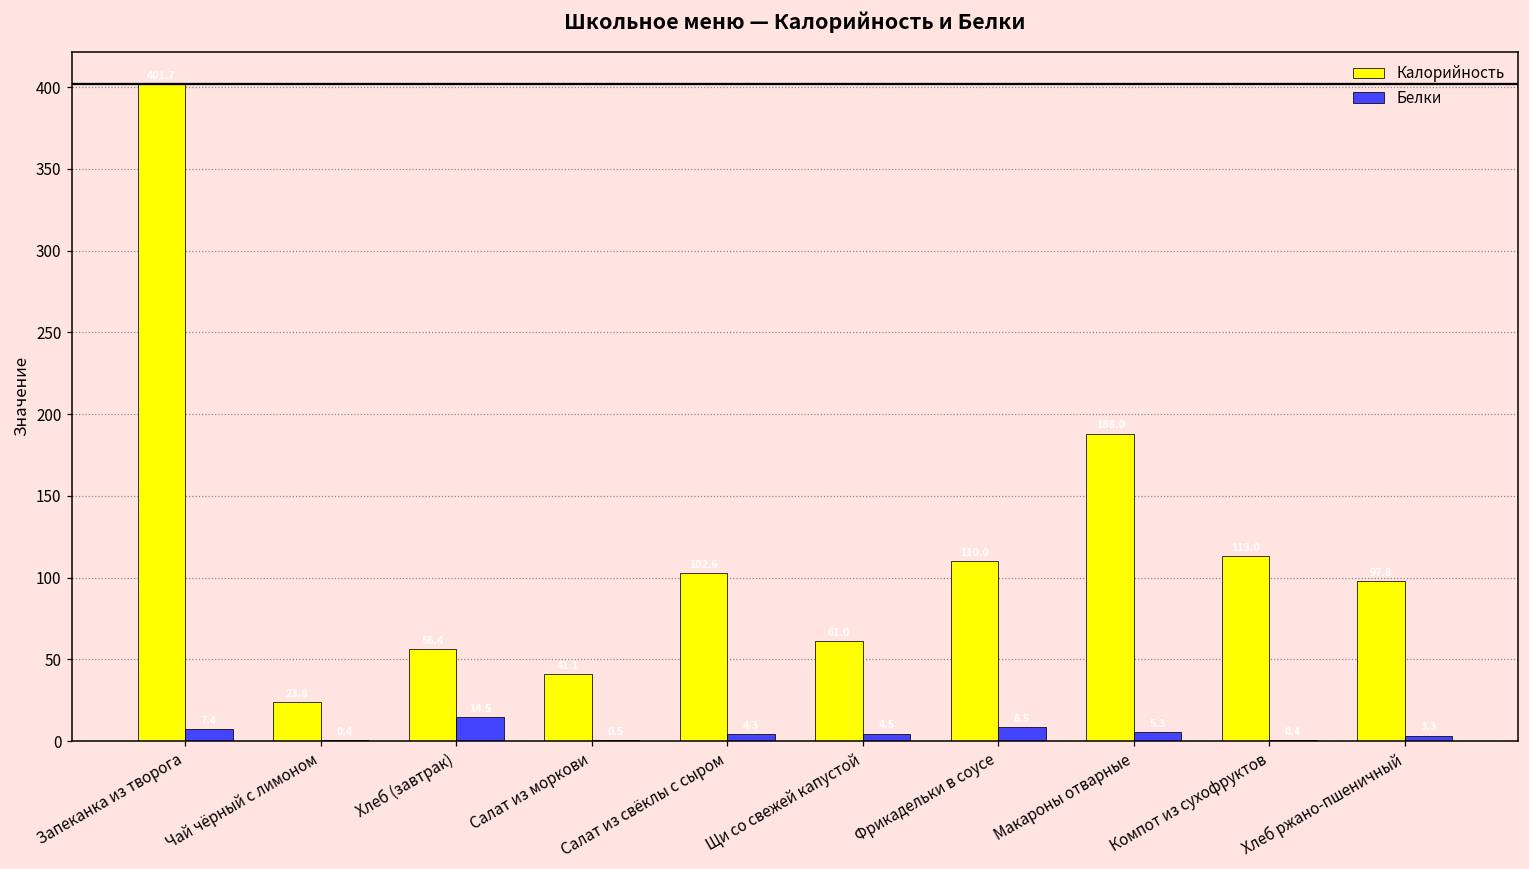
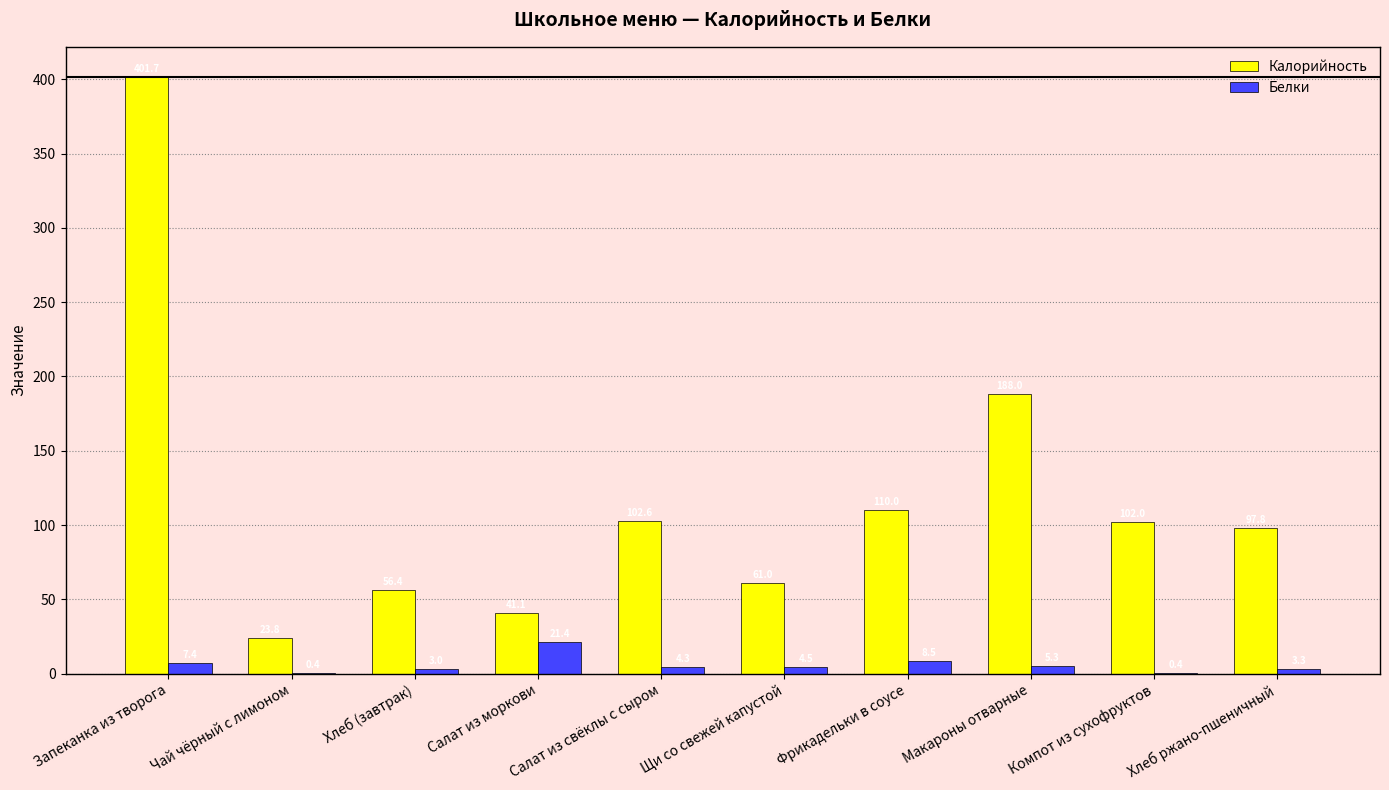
Белки, Хлеб (завтрак): 15 -> 3
Белки, Салат из моркови: 1 -> 21
Калорийность, Компот из сухофруктов: 113 -> 102
